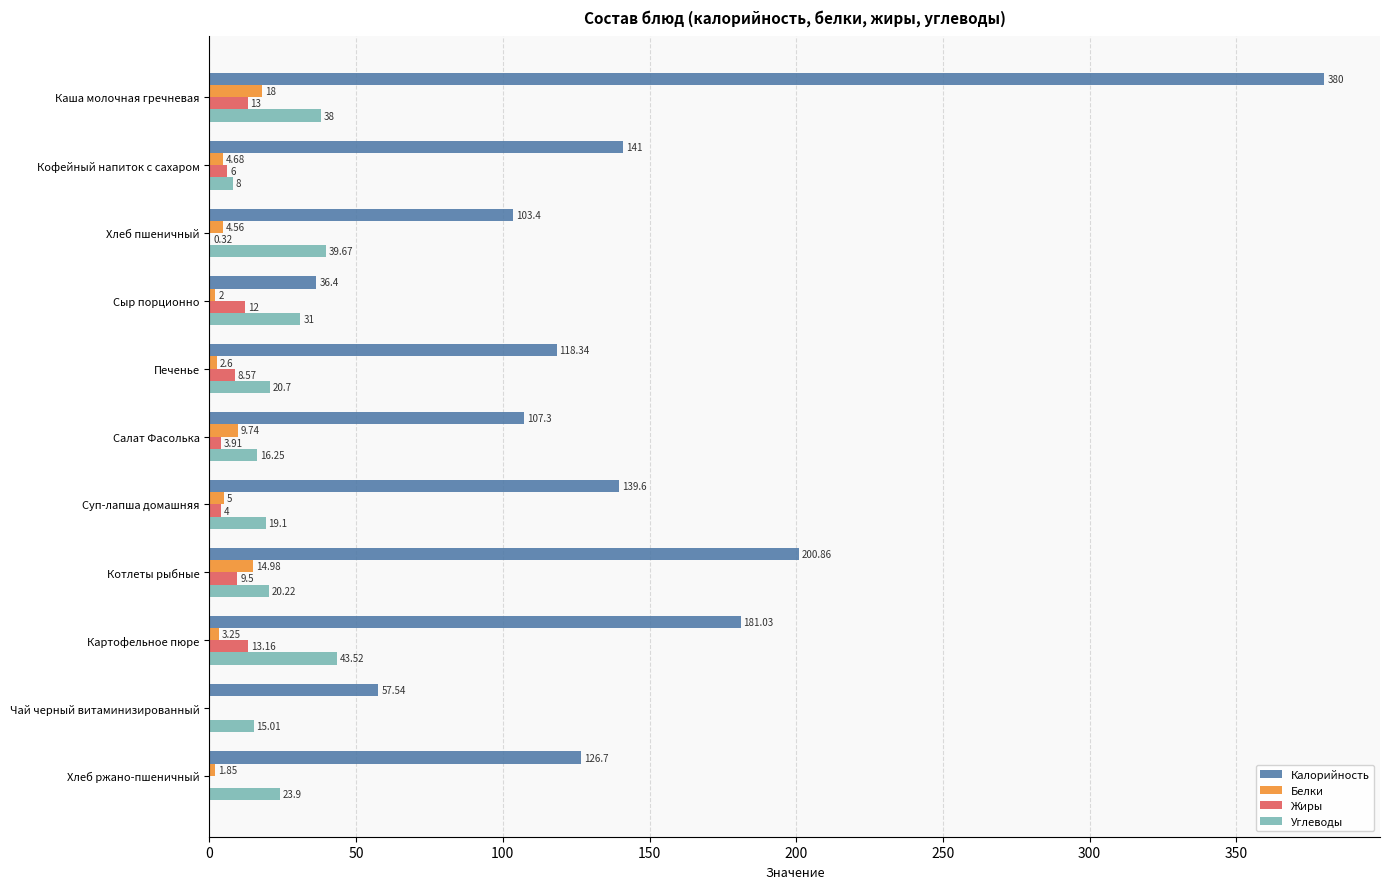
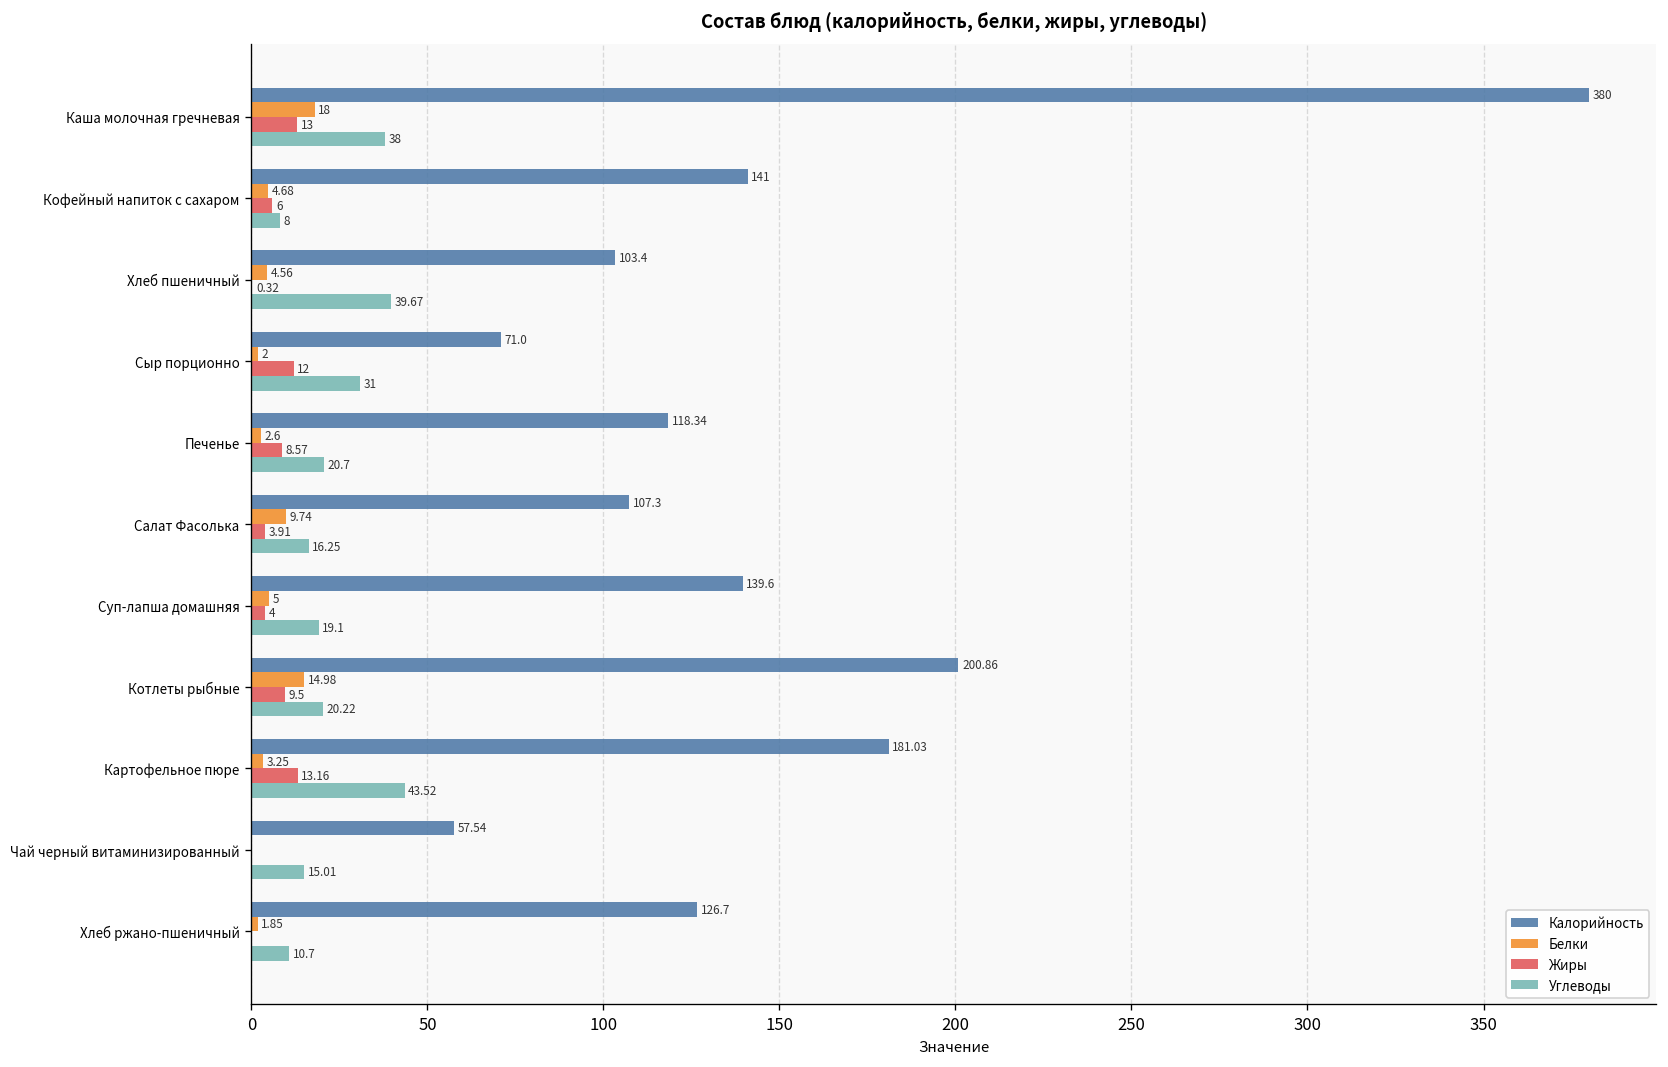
Калорийность, Сыр порционно: 36.4 -> 71.0
Углеводы, Хлеб ржано-пшеничный: 23.9 -> 10.7
